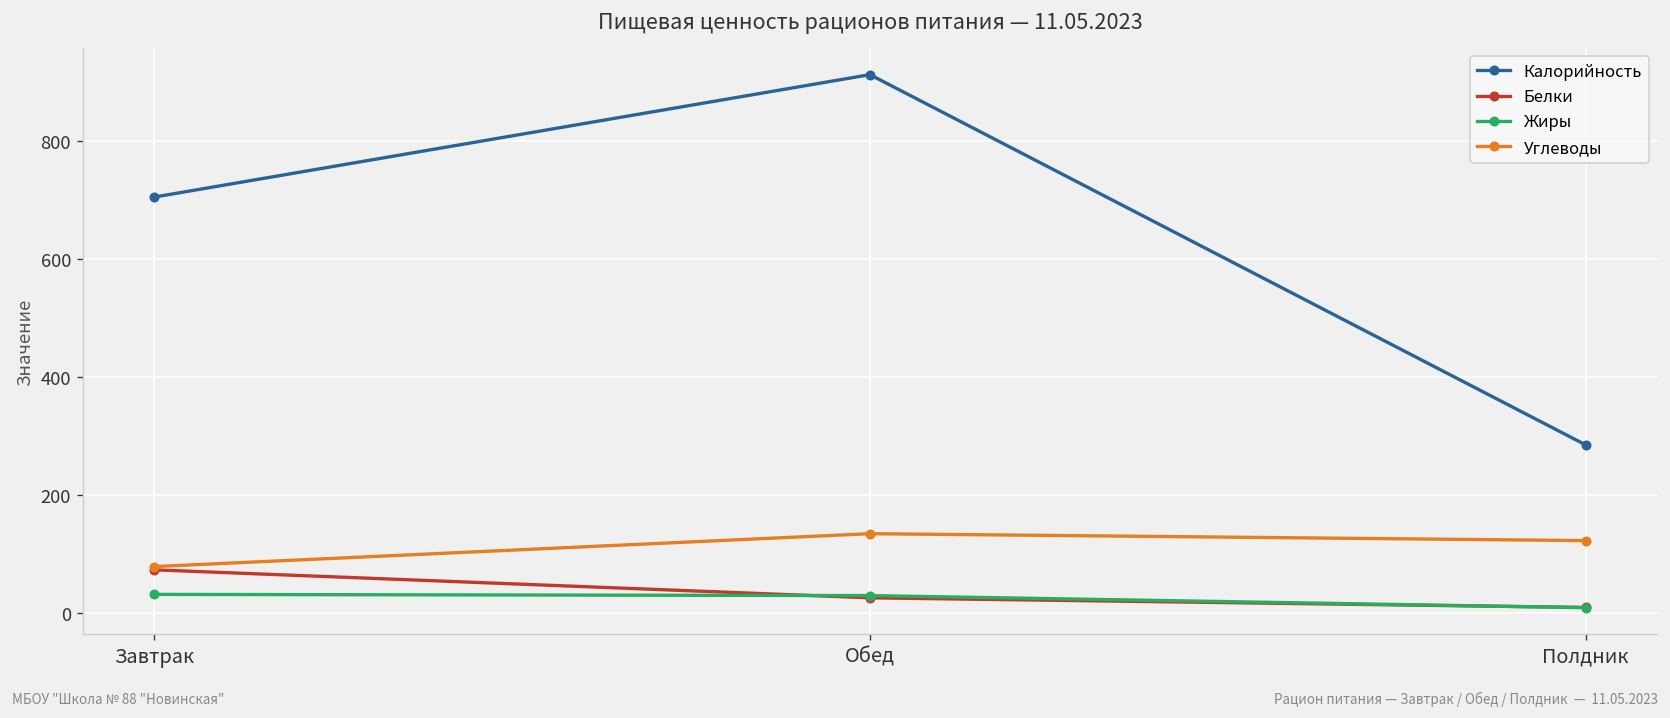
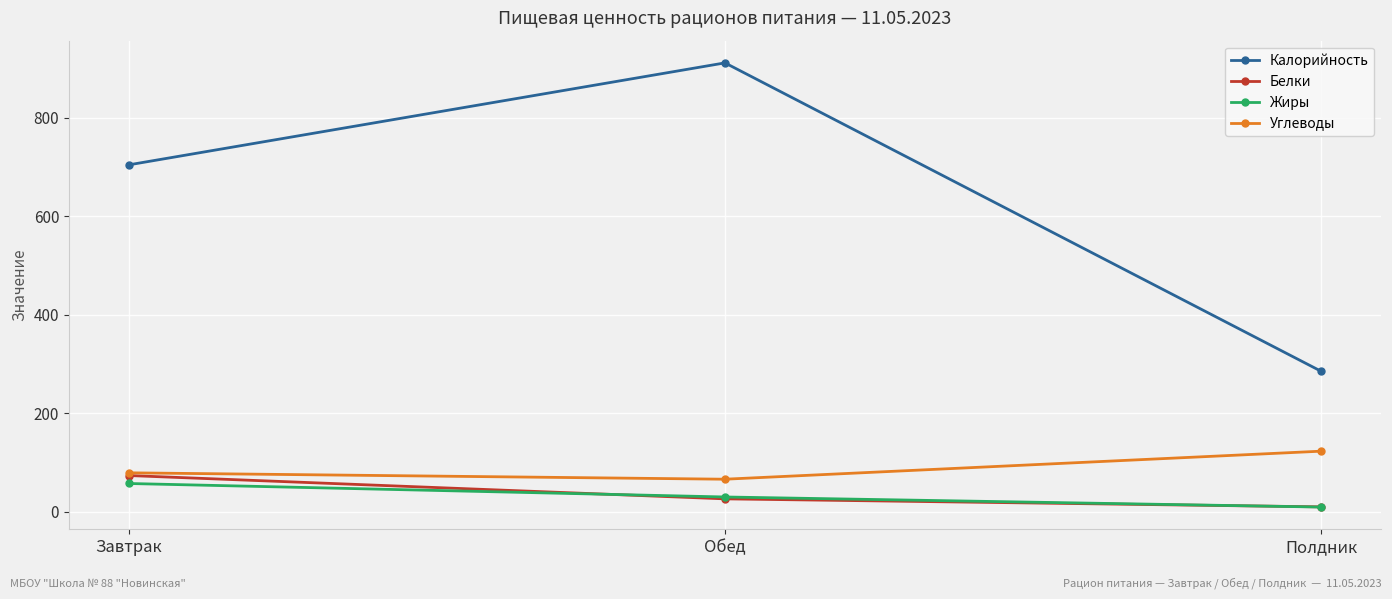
Жиры, Завтрак: 30 -> 60
Углеводы, Обед: 130 -> 70
